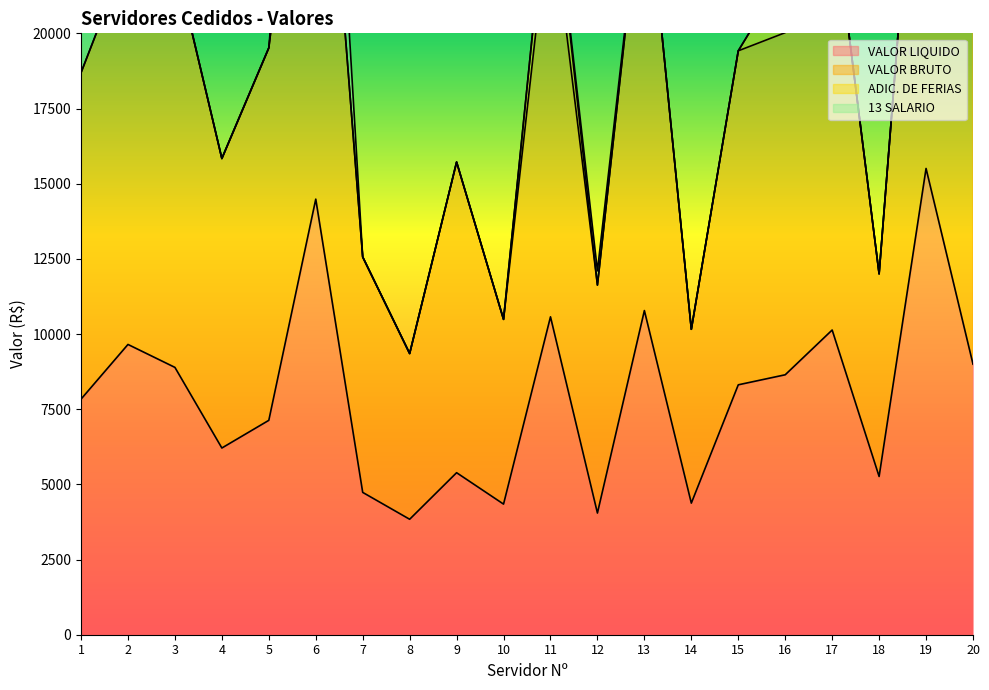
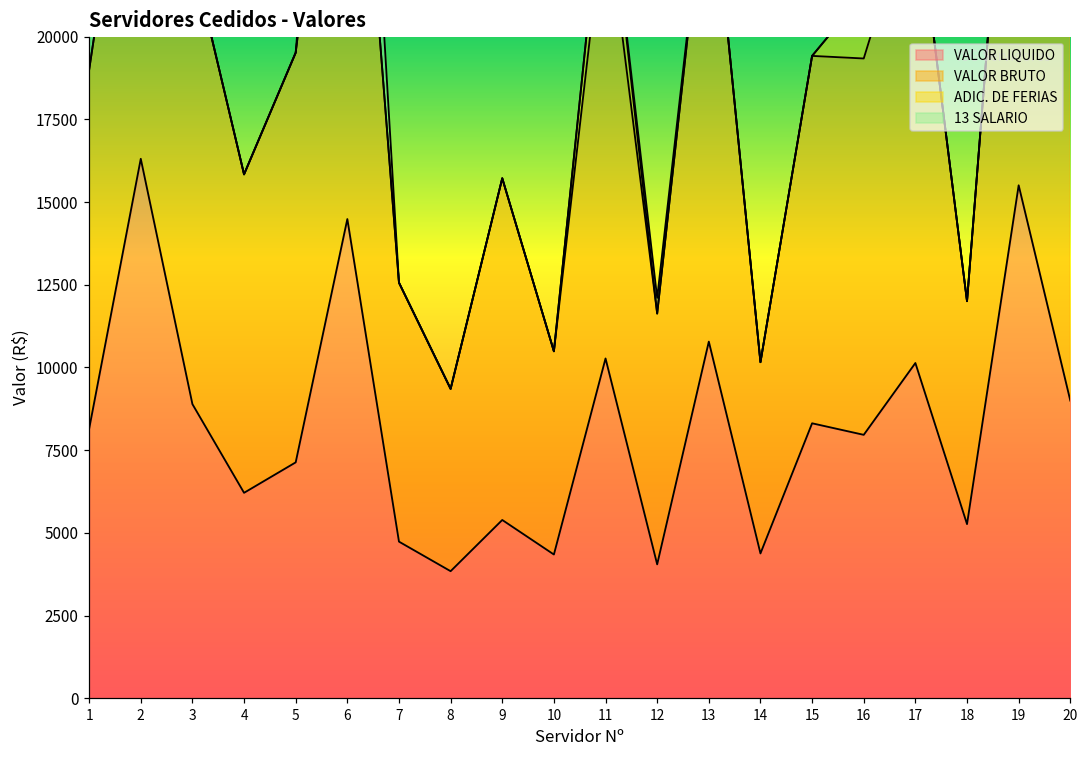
VALOR LIQUIDO, 1: 7800 -> 8100
VALOR LIQUIDO, 2: 9700 -> 16300
VALOR LIQUIDO, 11: 10600 -> 10300
VALOR LIQUIDO, 16: 8600 -> 8000
